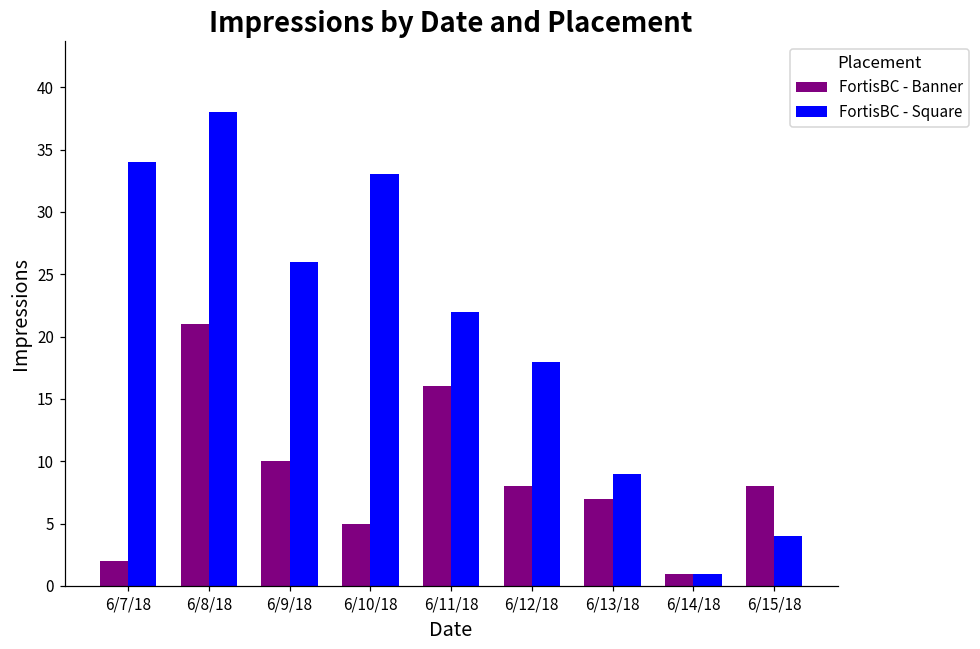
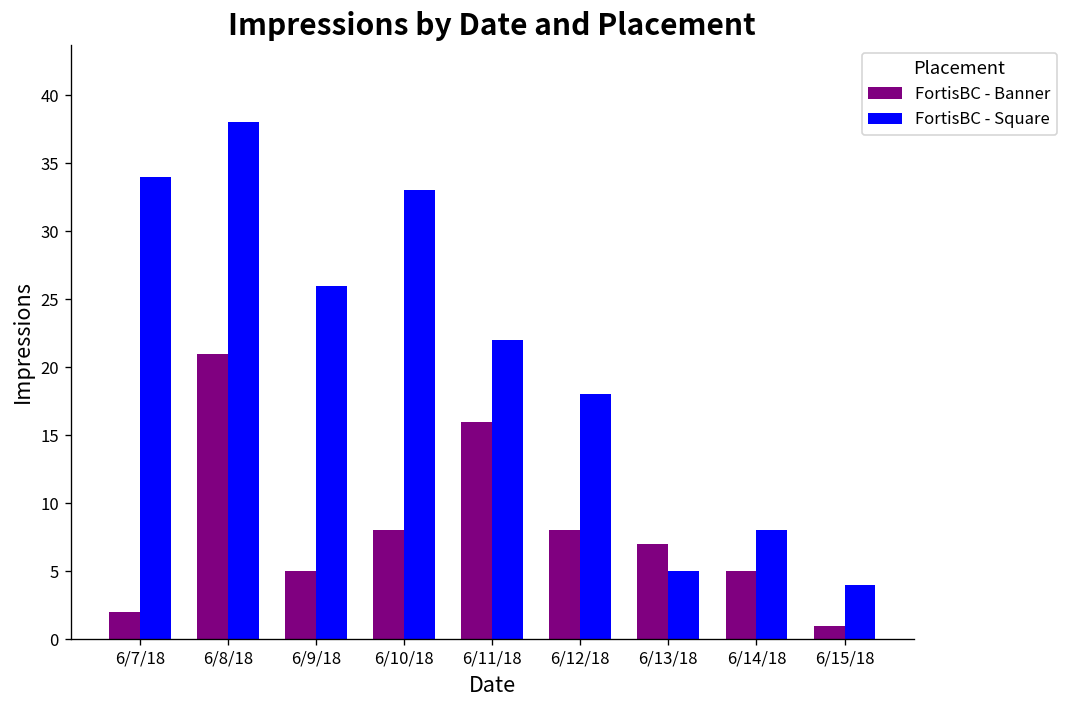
FortisBC - Banner, 6/9/18: 10 -> 5
FortisBC - Banner, 6/10/18: 5 -> 8
FortisBC - Square, 6/13/18: 9 -> 5
FortisBC - Banner, 6/14/18: 1 -> 5
FortisBC - Square, 6/14/18: 1 -> 8
FortisBC - Banner, 6/15/18: 8 -> 1
